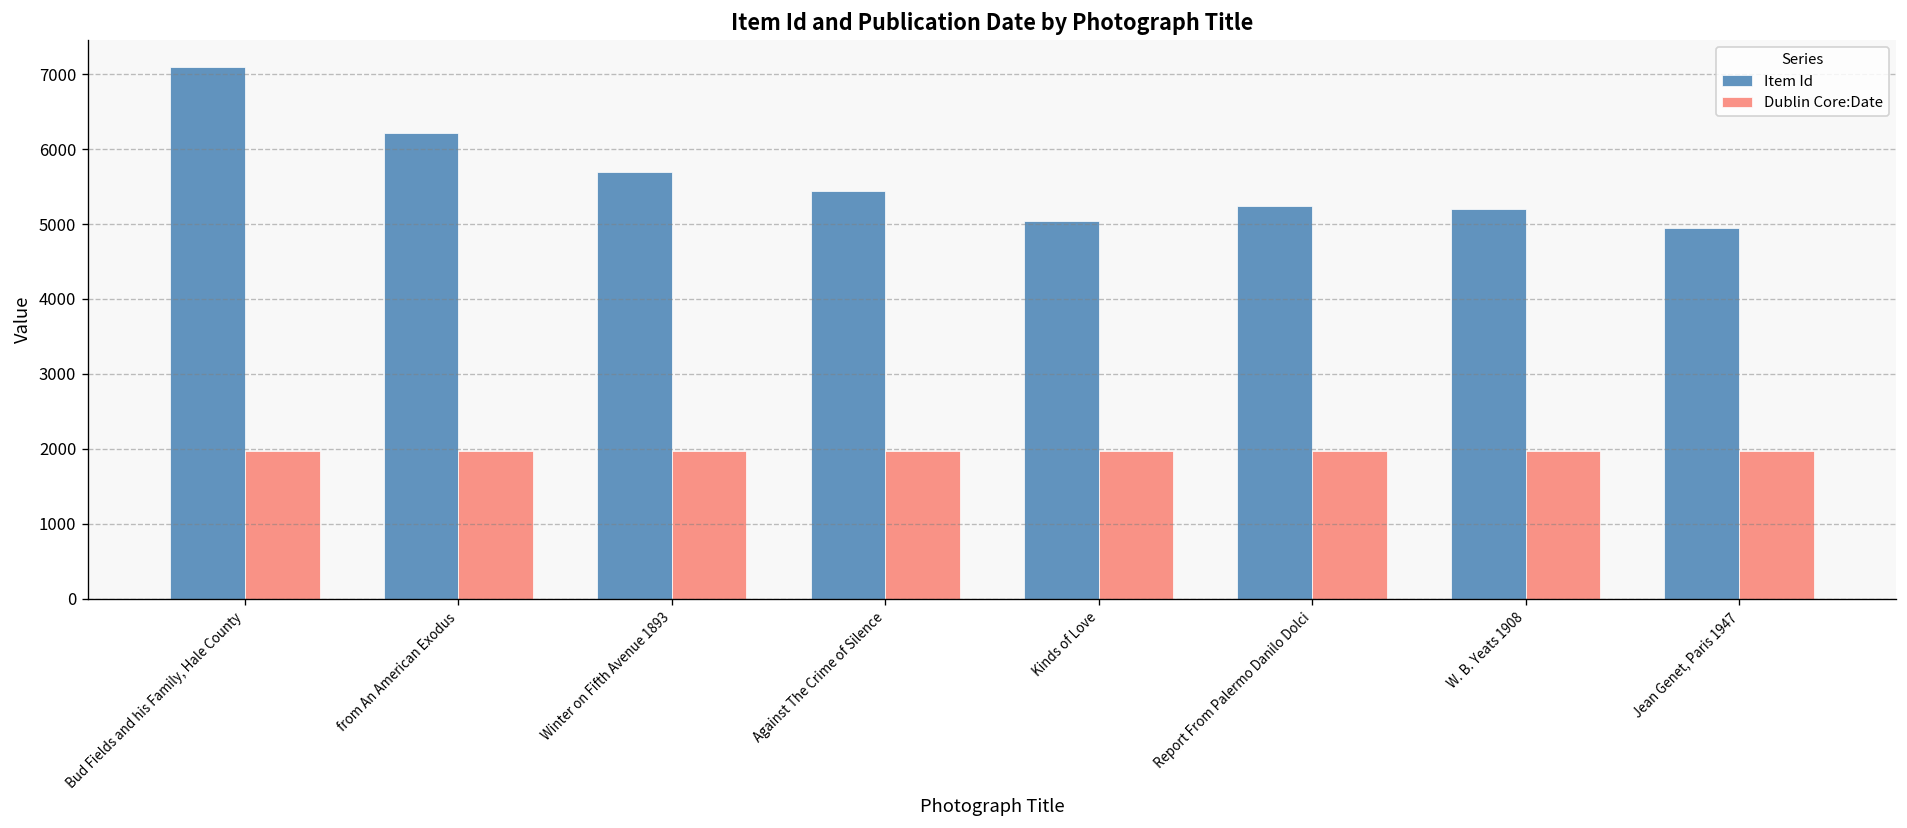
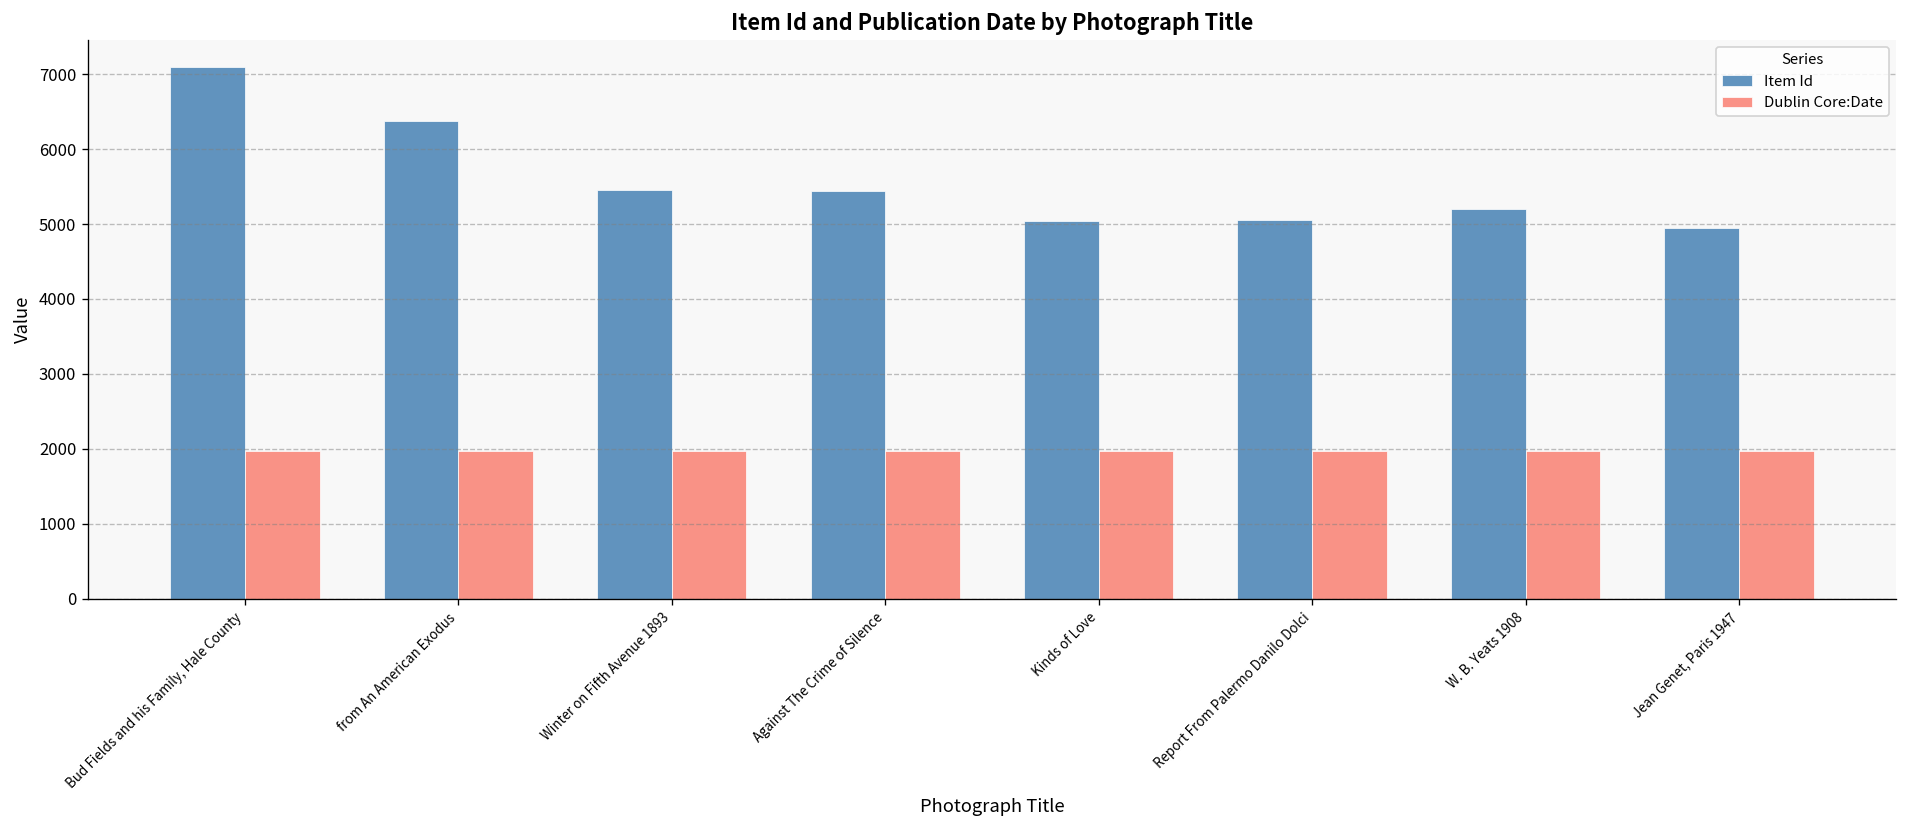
Item Id, from An American Exodus: 6200 -> 6400
Item Id, Winter on Fifth Avenue 1893: 5700 -> 5500
Item Id, Report From Palermo Danilo Dolci: 5200 -> 5100
